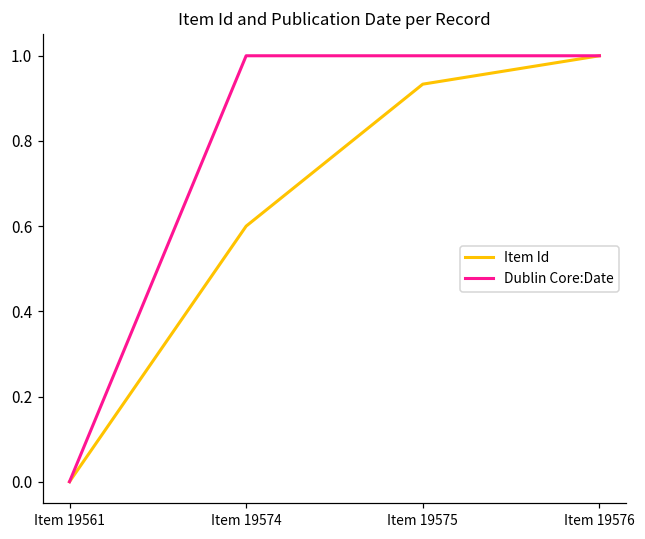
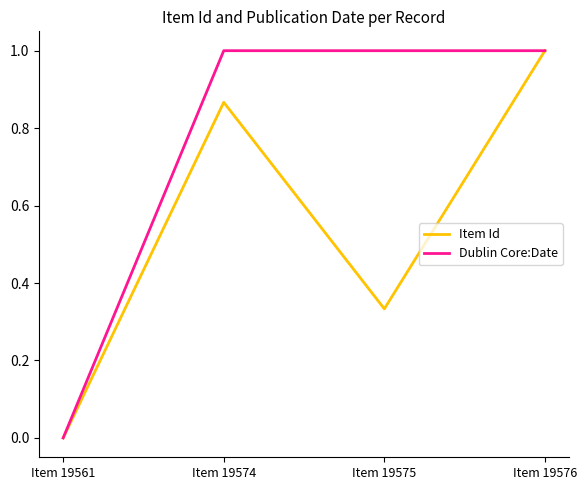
Item Id, Item 19574: 0.60 -> 0.87
Item Id, Item 19575: 0.93 -> 0.33
